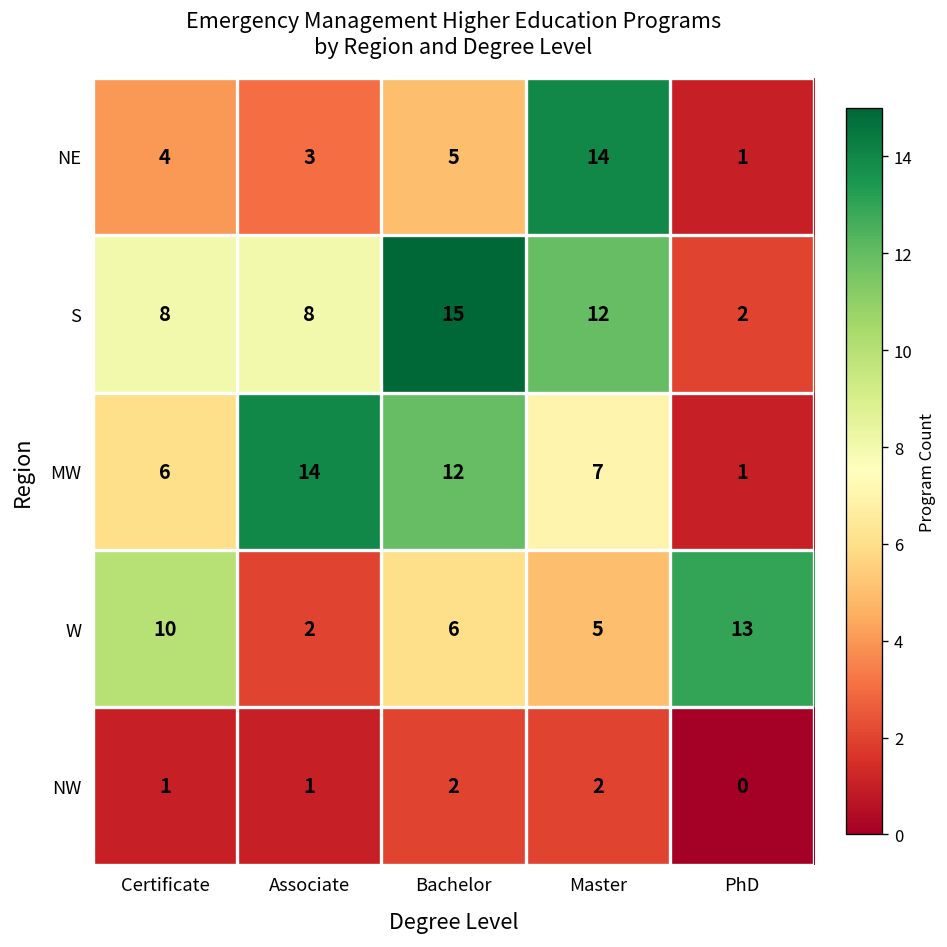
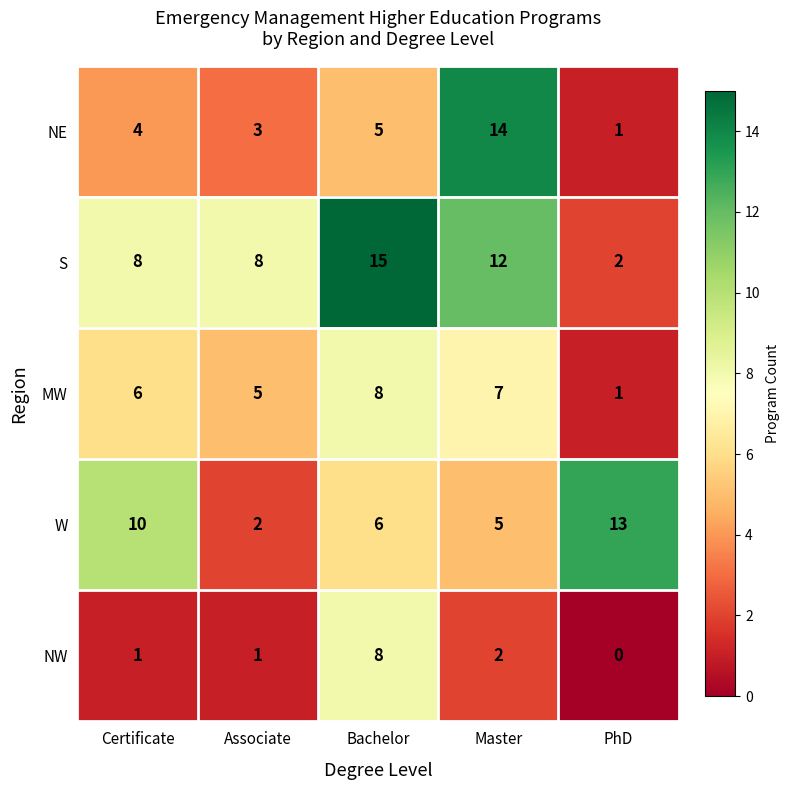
MW, Associate: 14 -> 5
MW, Bachelor: 12 -> 8
NW, Bachelor: 2 -> 8
